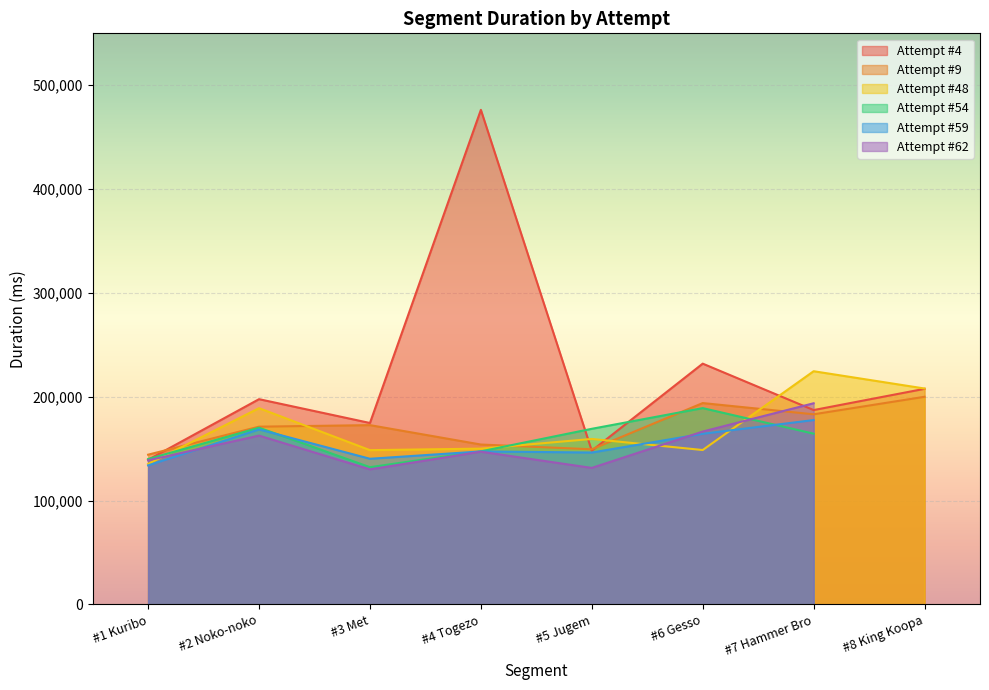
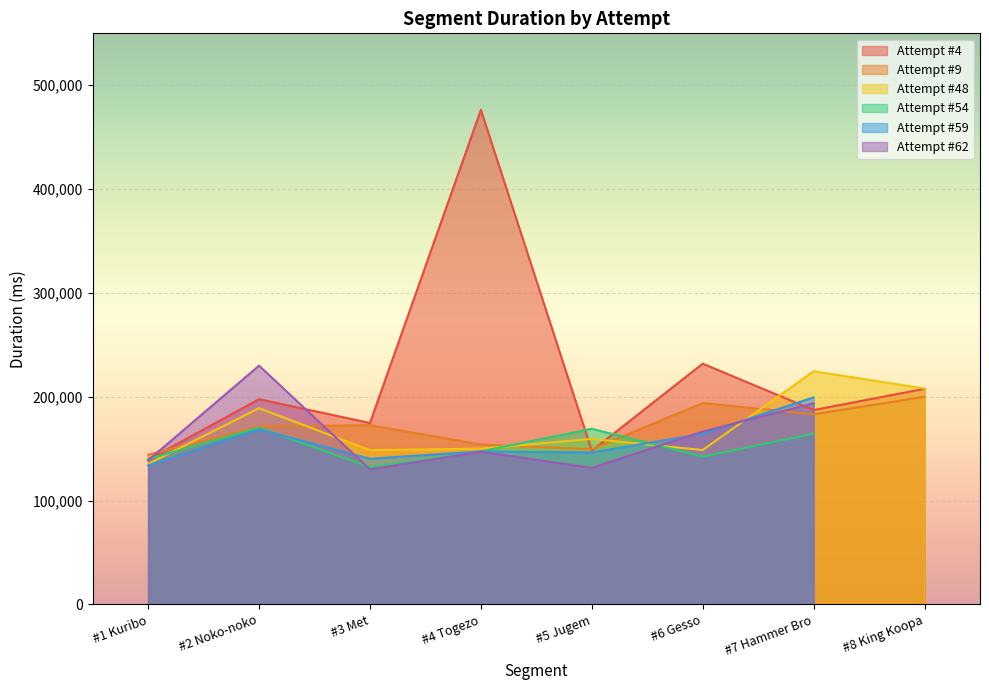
Attempt #62, #2 Noko-noko: 163,000 -> 230,000
Attempt #54, #6 Gesso: 189,000 -> 142,000
Attempt #59, #7 Hammer Bro: 178,000 -> 199,000
